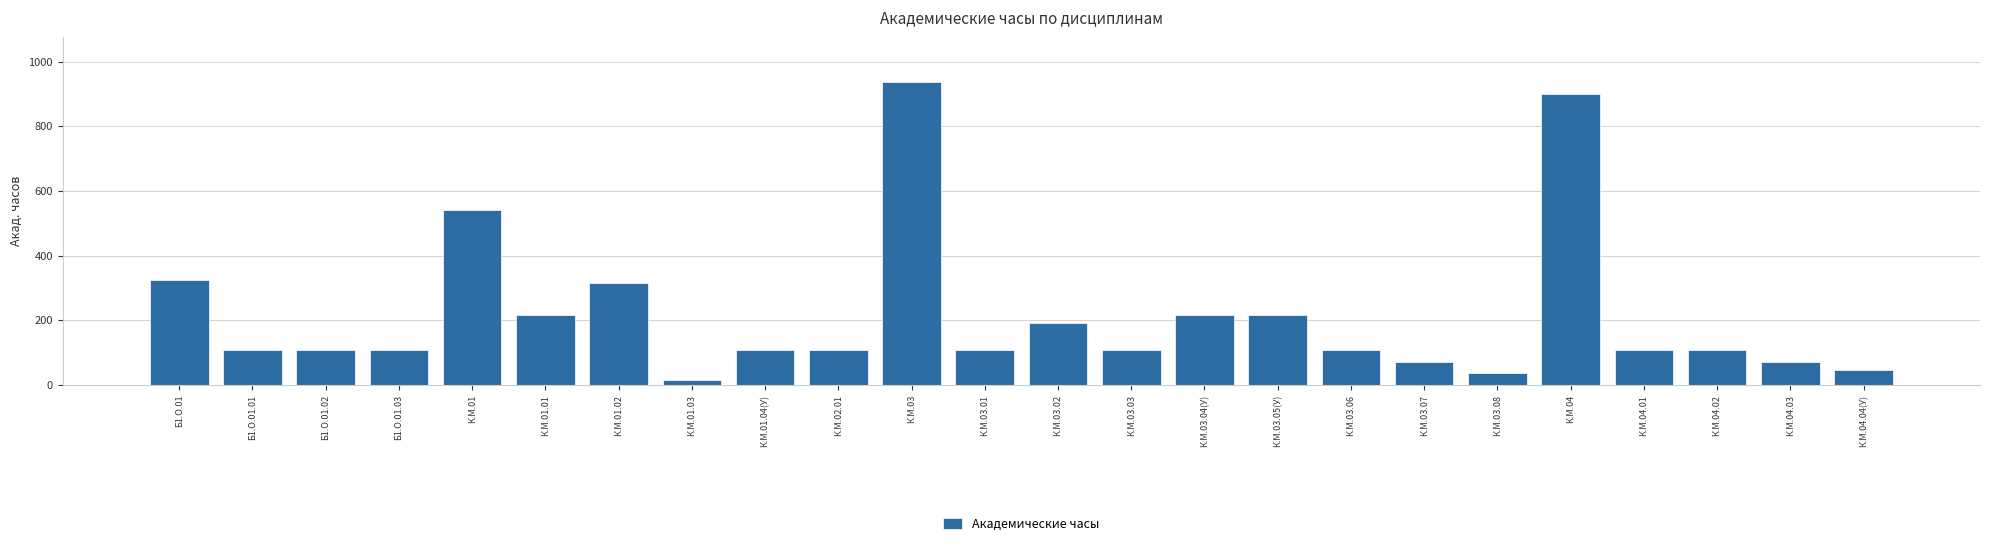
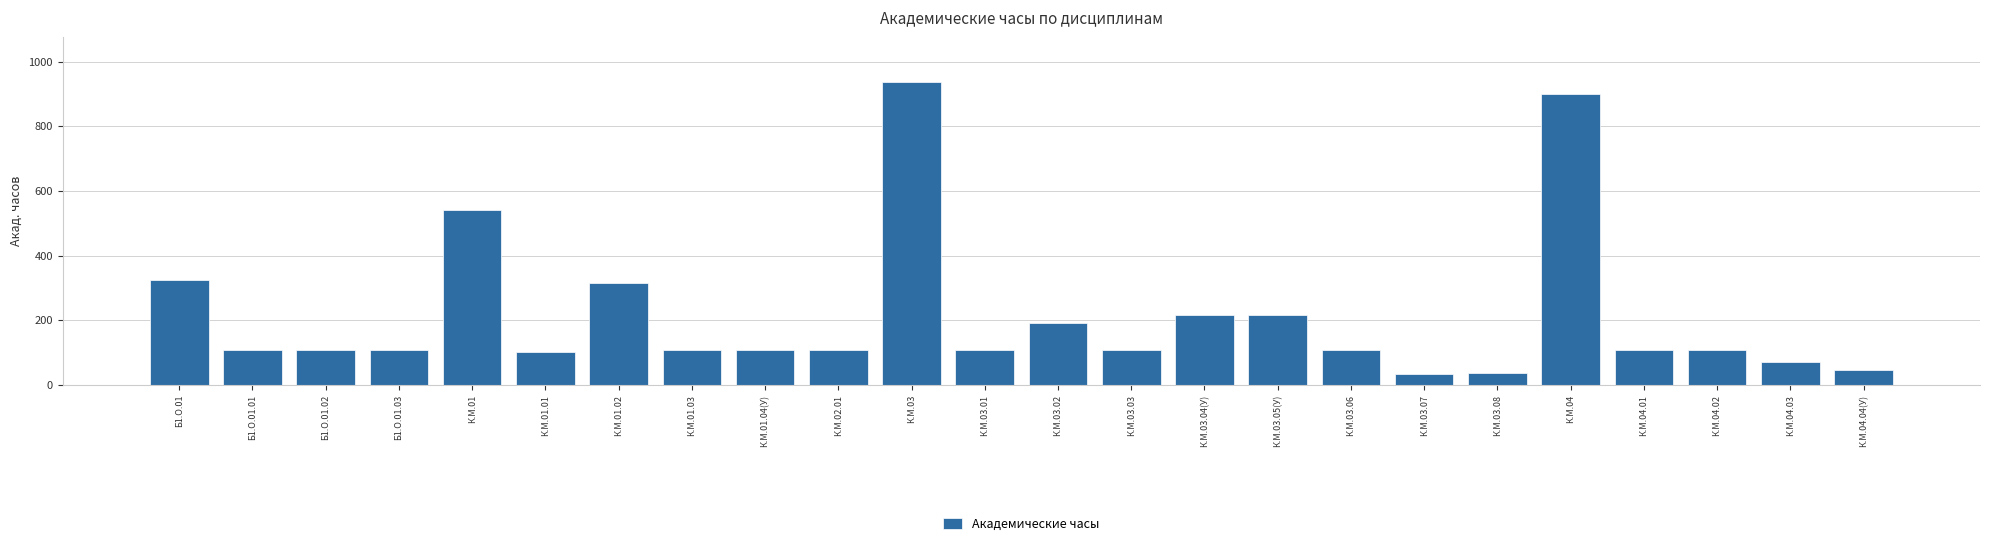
К.М.01.01: 220 -> 100
К.М.01.03: 20 -> 110
К.М.03.07: 70 -> 40
